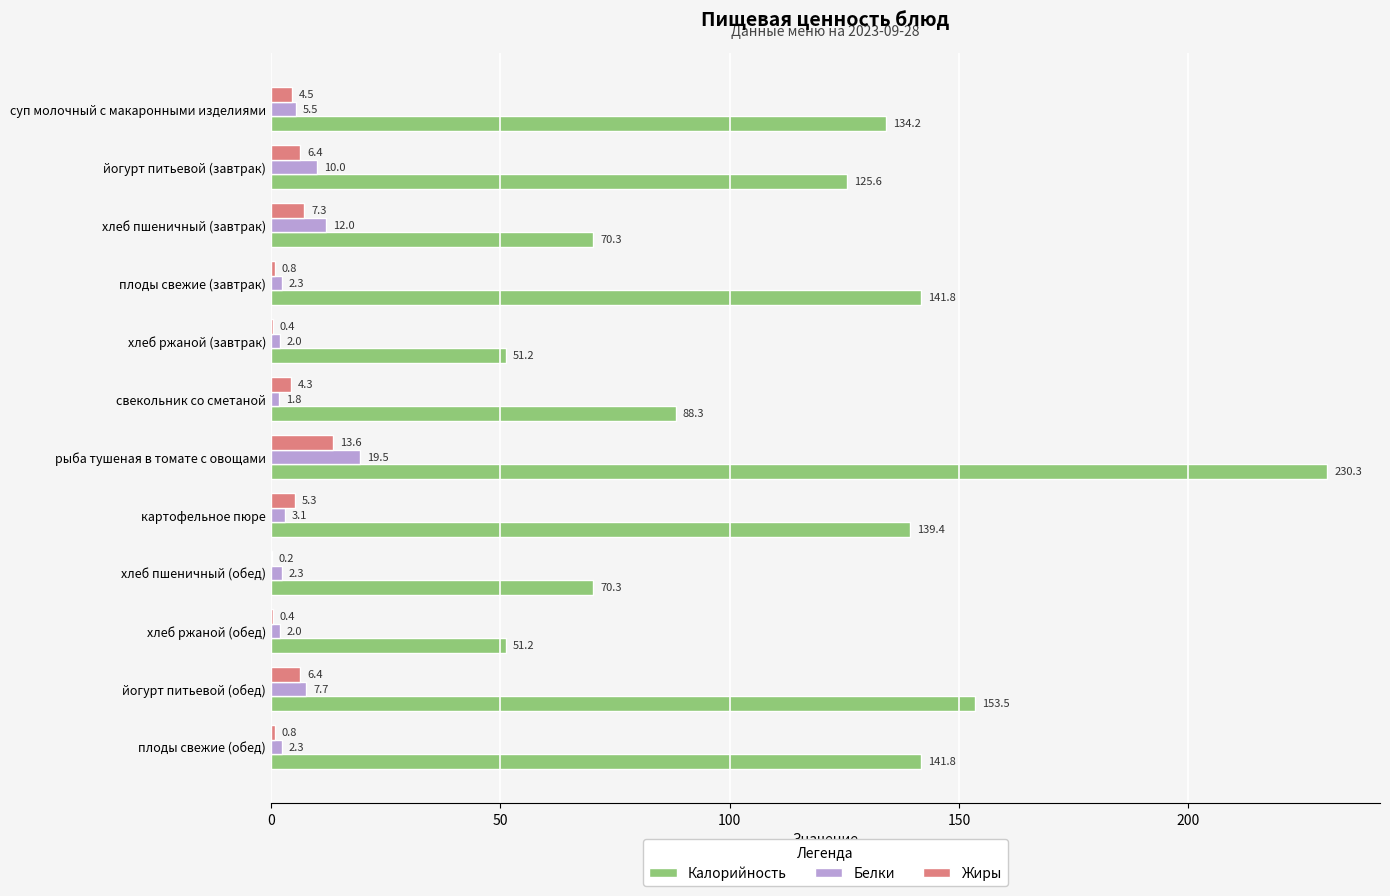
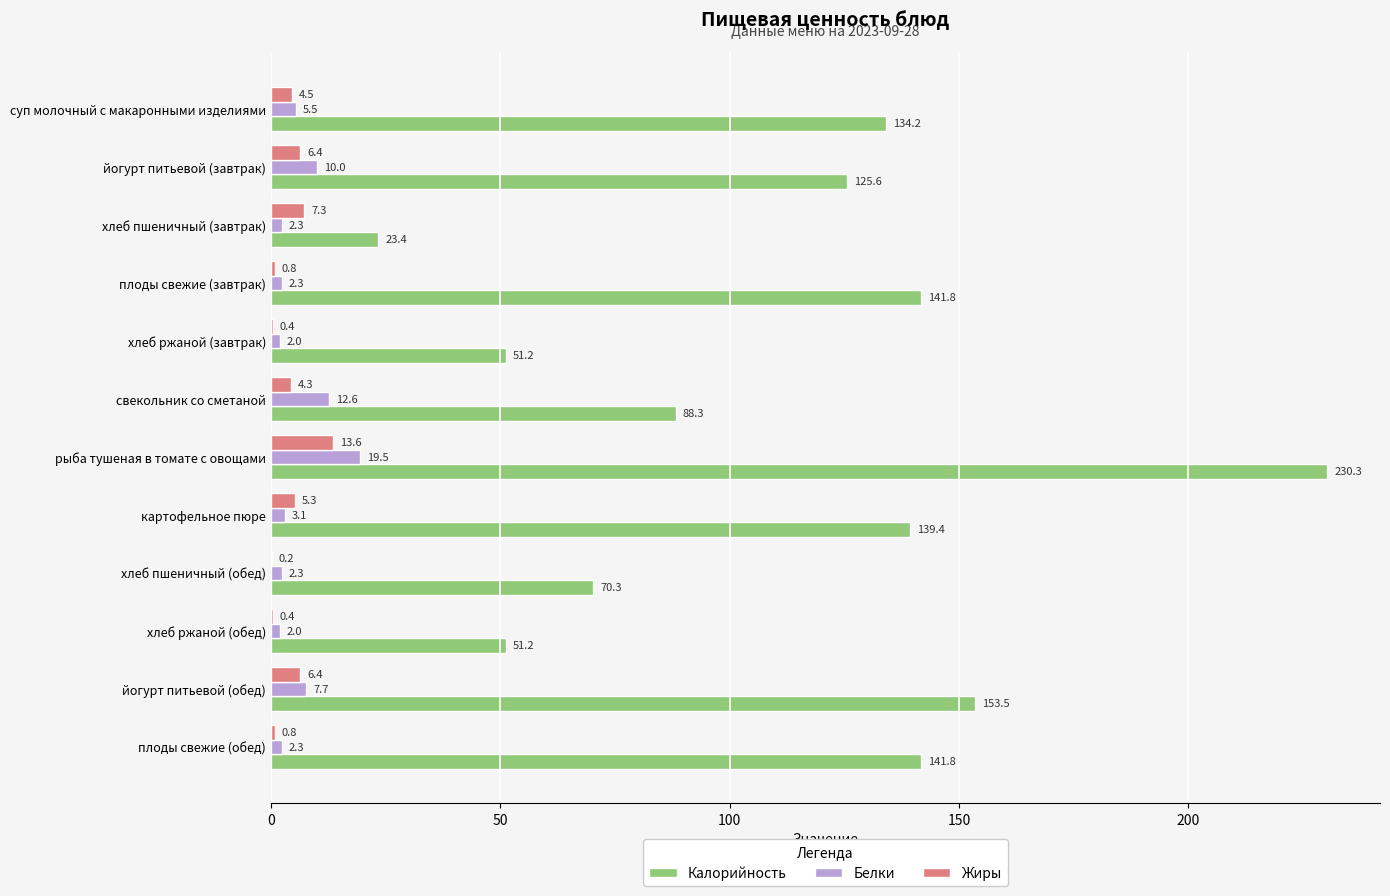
Белки, хлеб пшеничный (завтрак): 12.0 -> 2.3
Калорийность, хлеб пшеничный (завтрак): 70.3 -> 23.4
Белки, свекольник со сметаной: 1.8 -> 12.6
